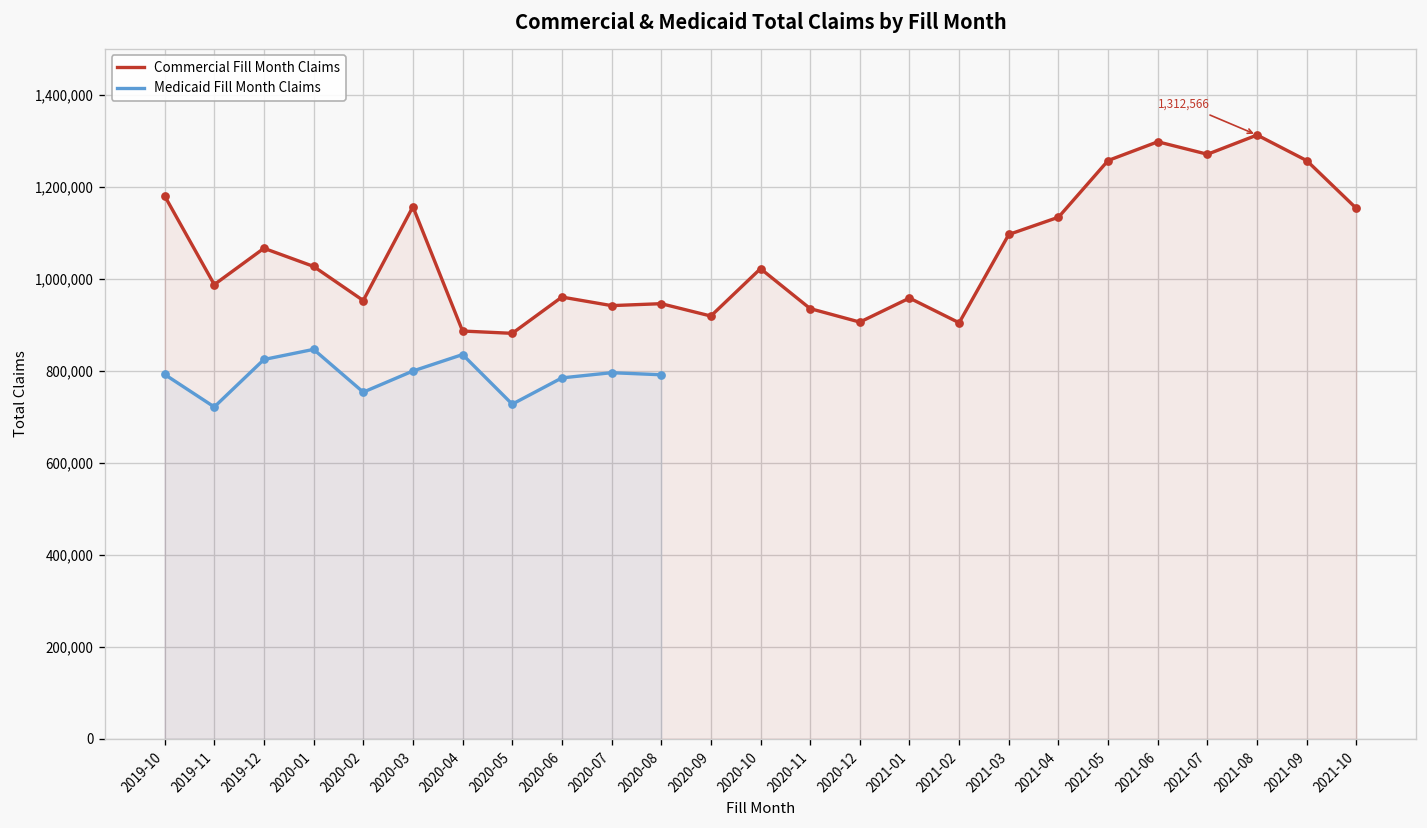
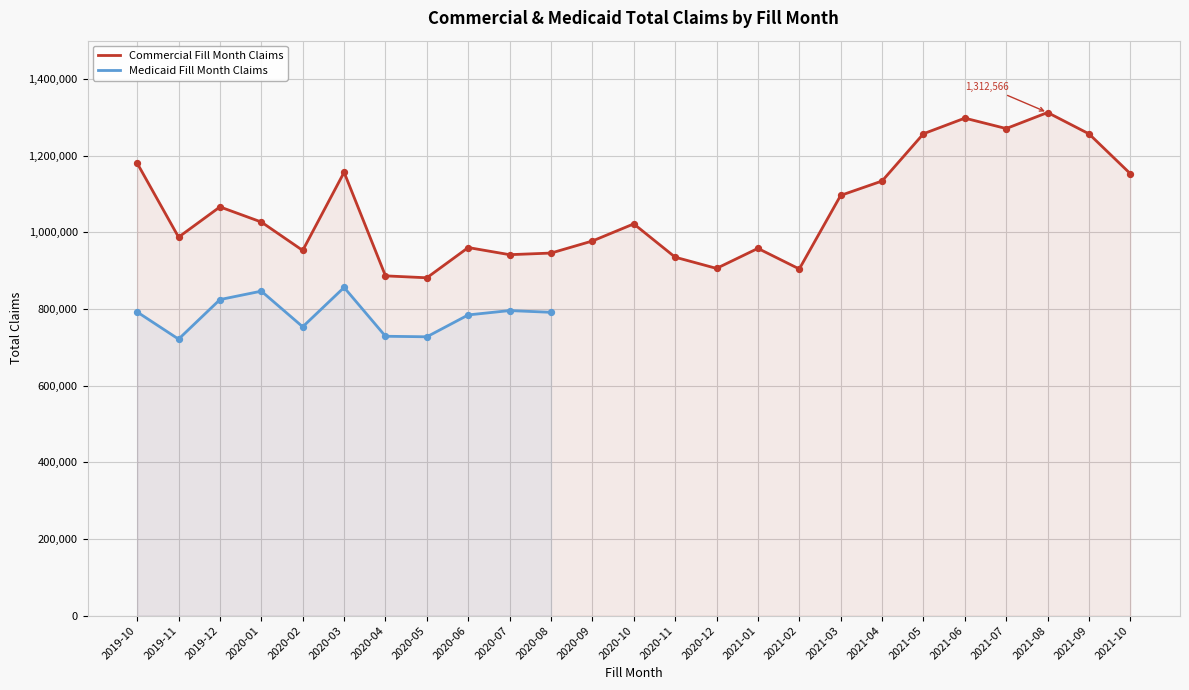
Medicaid Fill Month Claims, 2020-03: 800,000 -> 860,000
Medicaid Fill Month Claims, 2020-04: 840,000 -> 730,000
Commercial Fill Month Claims, 2020-09: 920,000 -> 980,000
